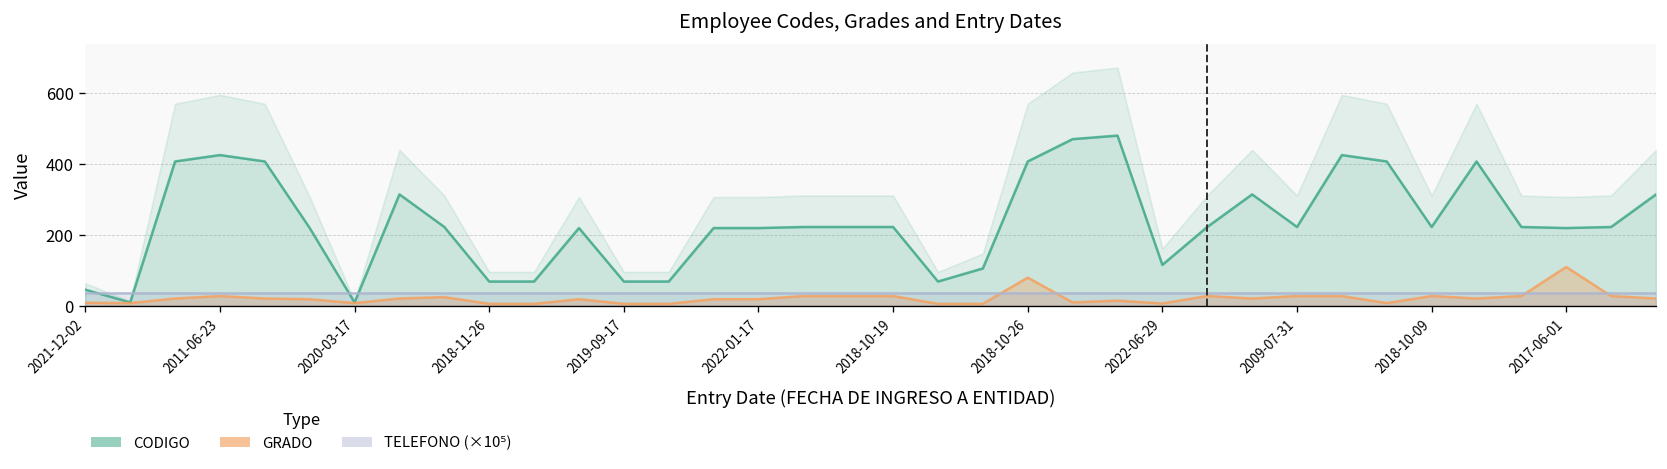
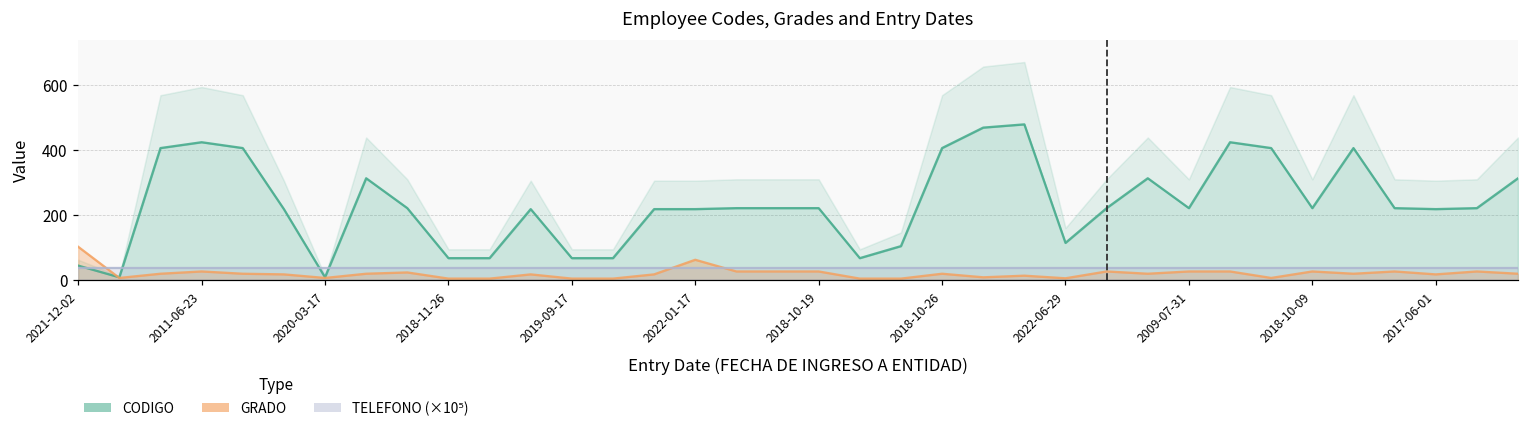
GRADO, 2021-12-02: 10 -> 100
GRADO, 2022-01-17: 20 -> 60
GRADO, 2018-10-26: 80 -> 20
GRADO, 2017-06-01: 110 -> 20
